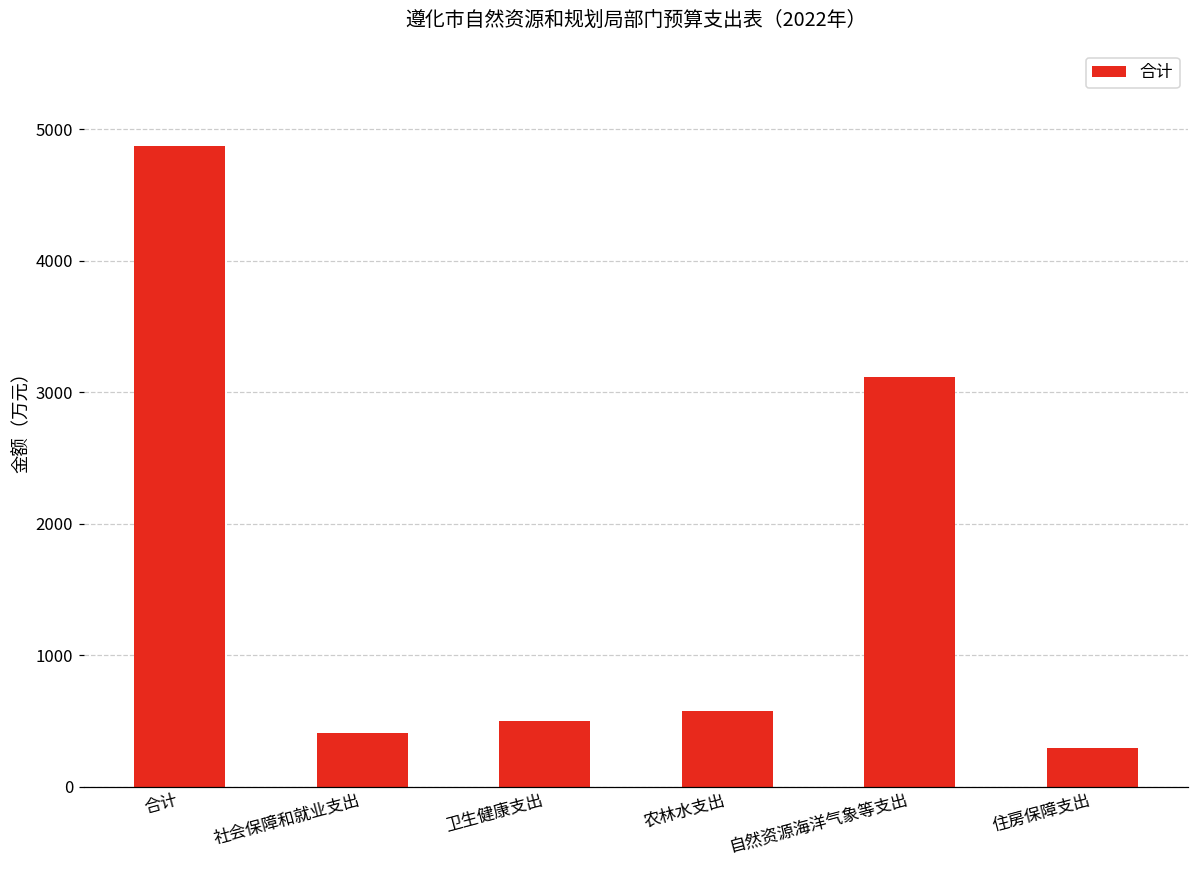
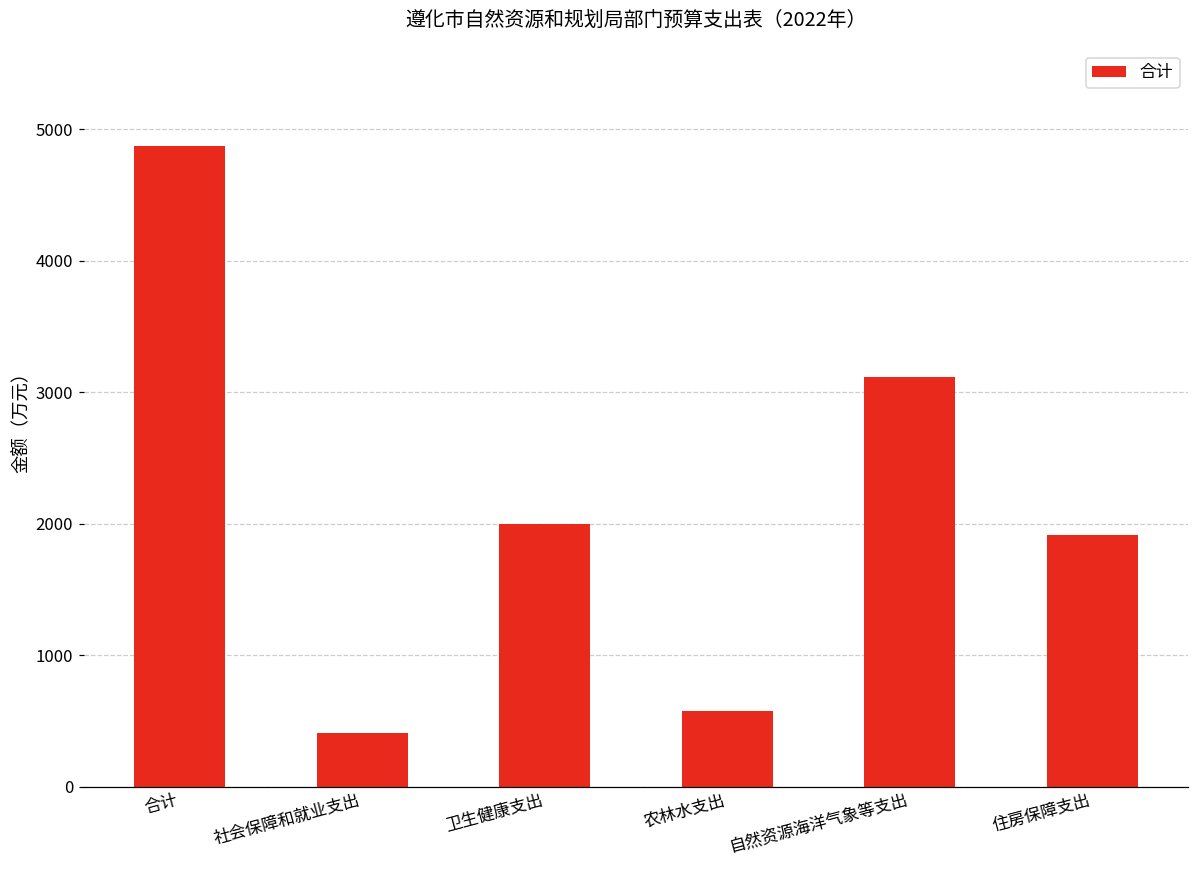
卫生健康支出: 500 -> 2000
住房保障支出: 300 -> 1920
